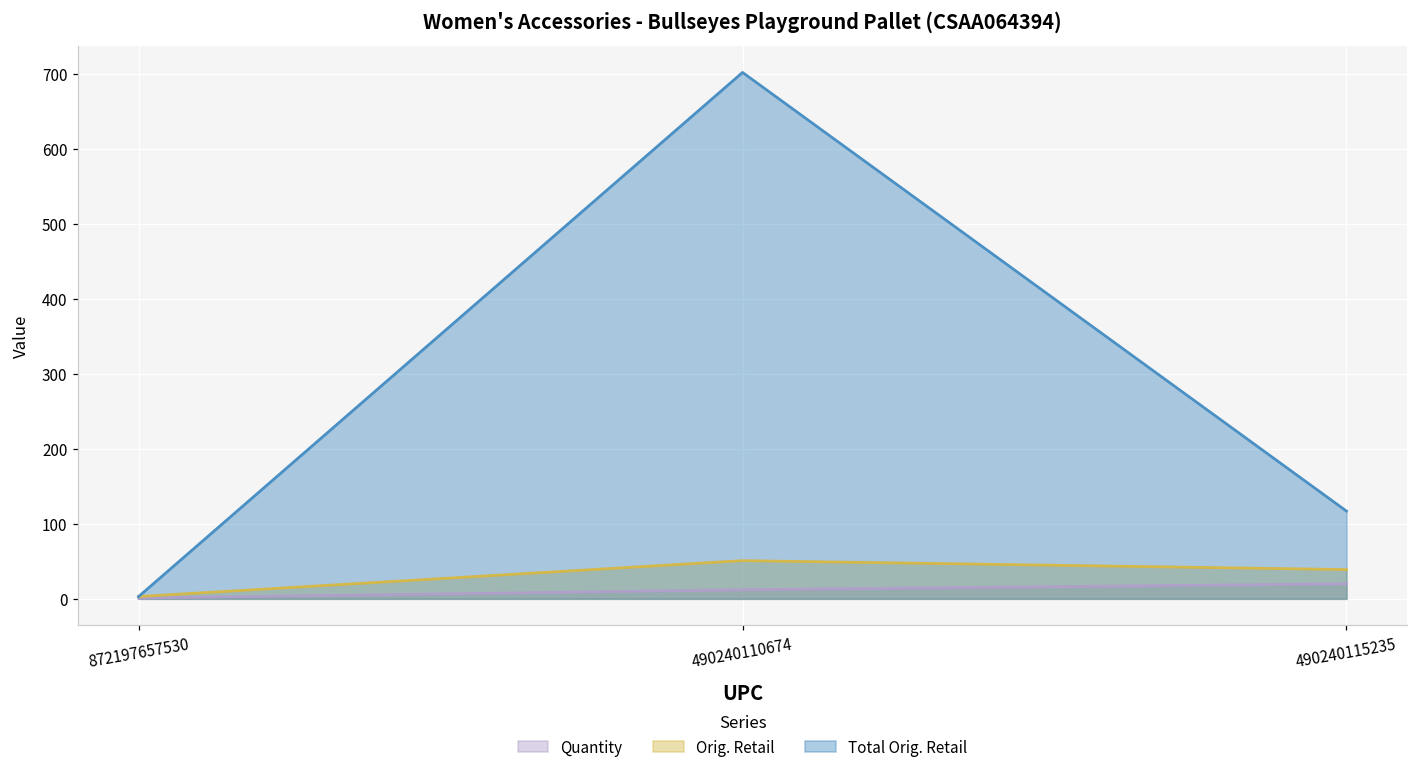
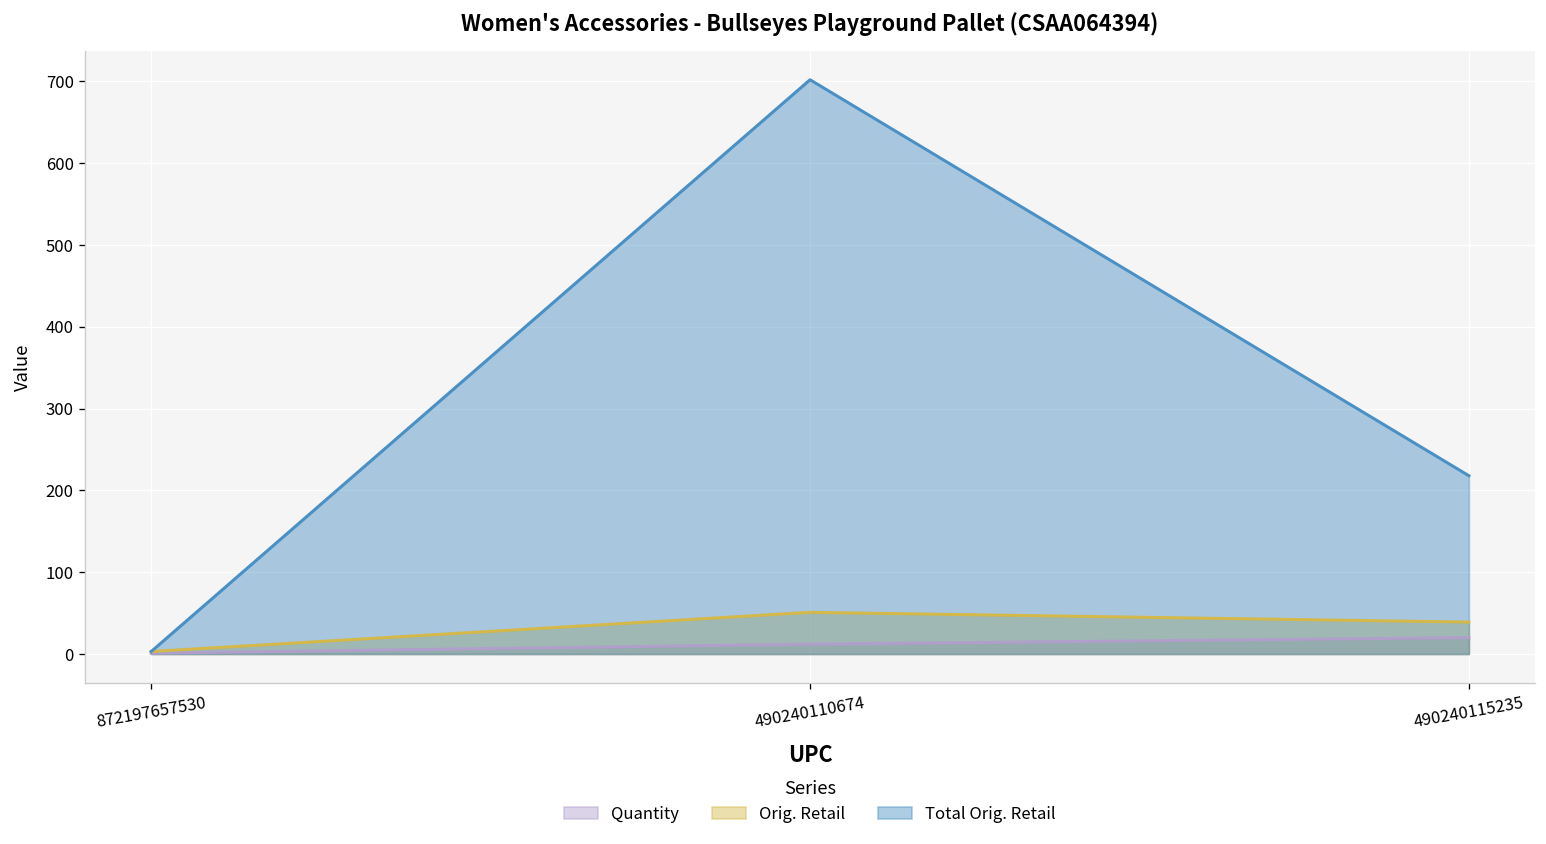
Total Orig. Retail, 490240115235: 120 -> 220
